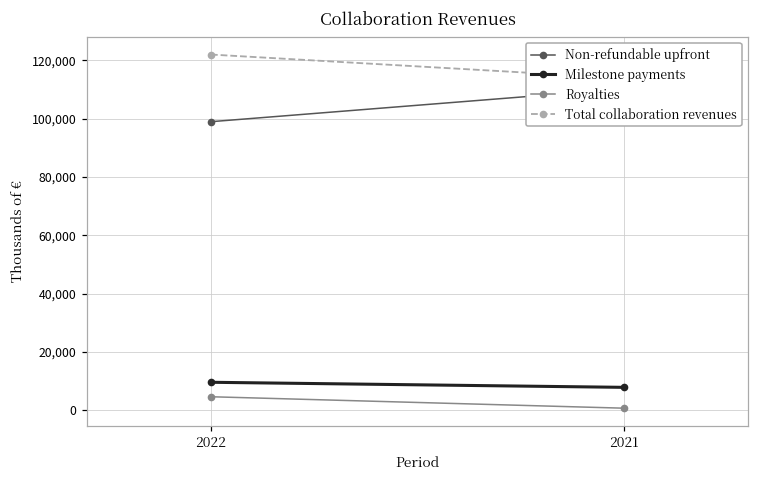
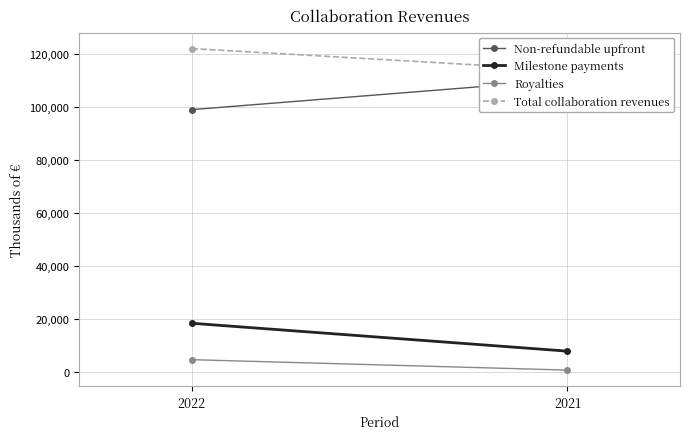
Milestone payments, 2022: 10,000 -> 18,000
